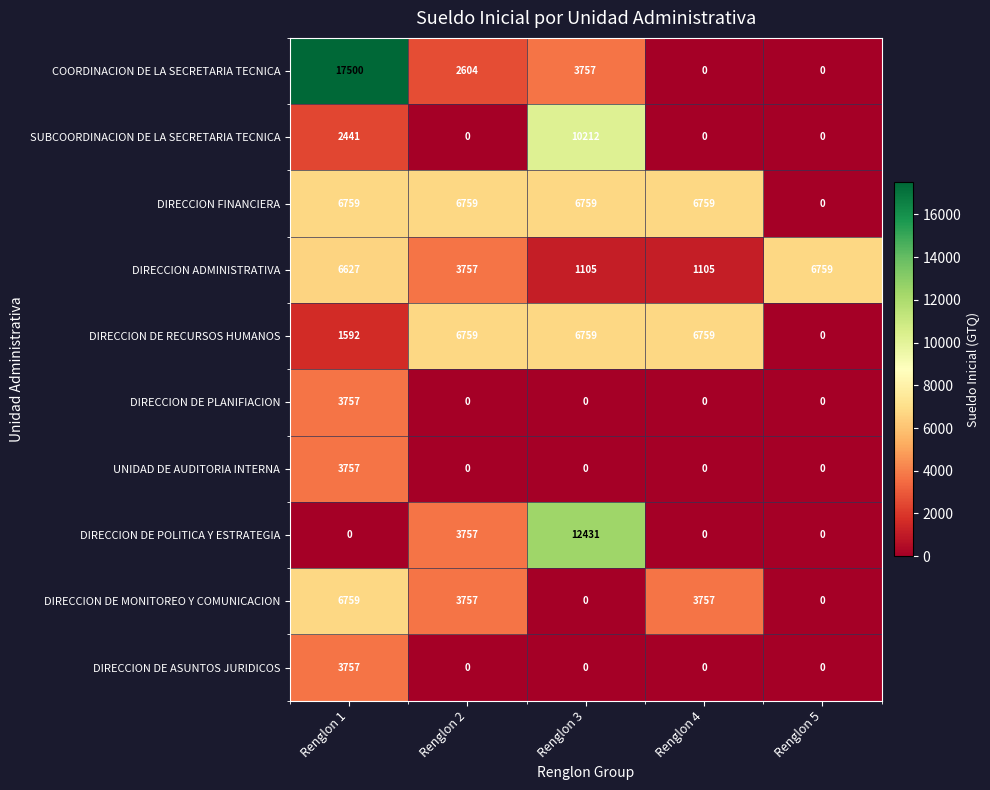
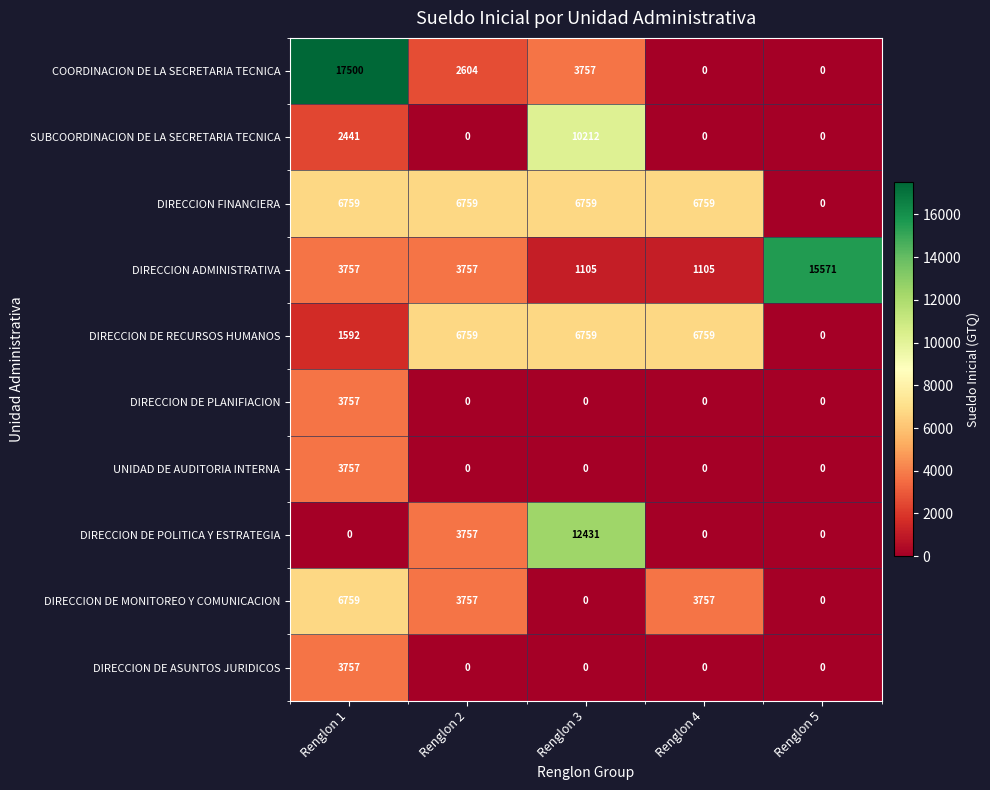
DIRECCION ADMINISTRATIVA, Renglon 1: 6627 -> 3757
DIRECCION ADMINISTRATIVA, Renglon 5: 6759 -> 15571
